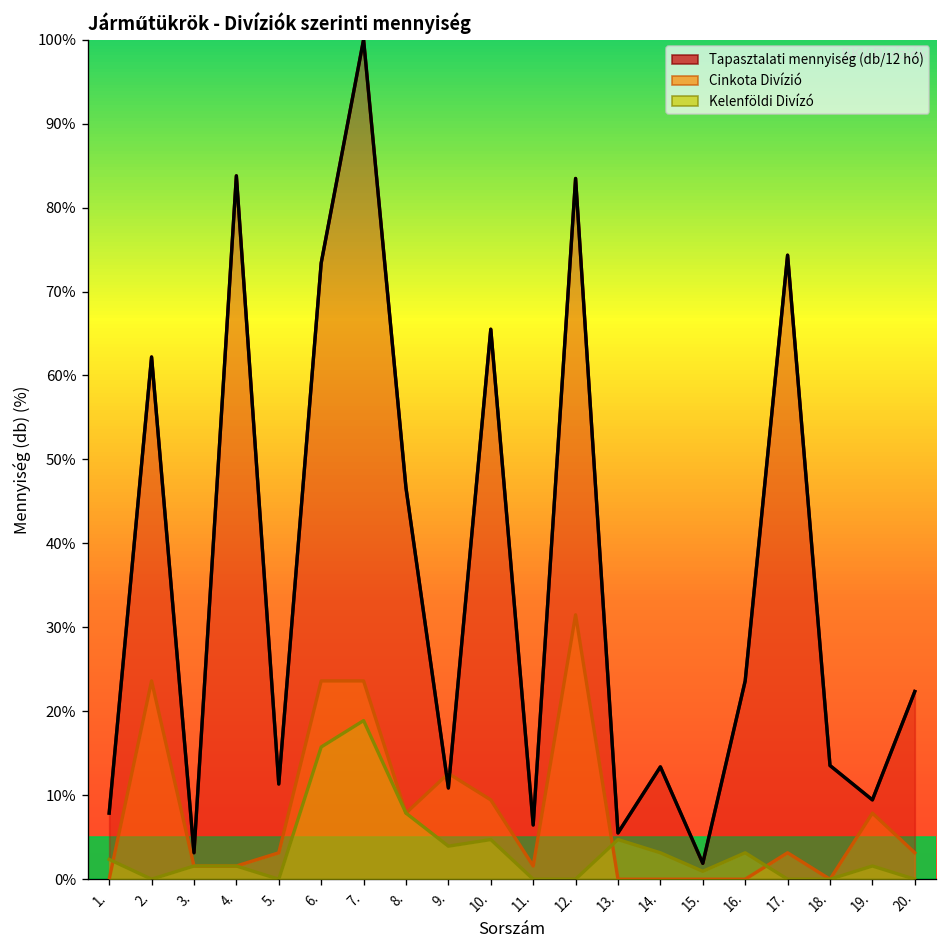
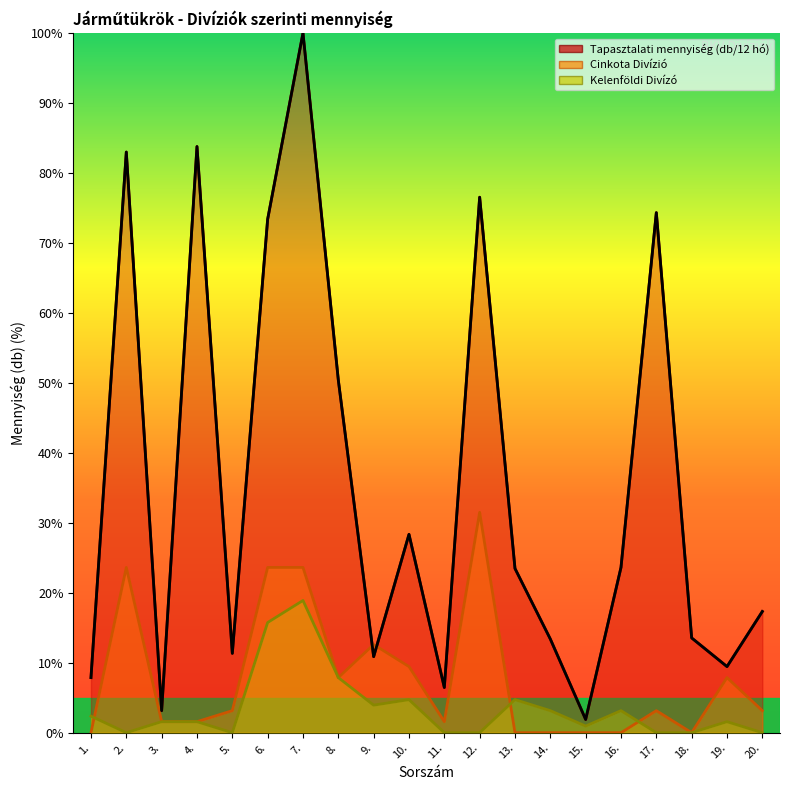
Tapasztalati mennyiség (db/12 hó), 2.: 62% -> 83%
Tapasztalati mennyiség (db/12 hó), 8.: 47% -> 50%
Tapasztalati mennyiség (db/12 hó), 10.: 66% -> 28%
Tapasztalati mennyiség (db/12 hó), 12.: 83% -> 77%
Tapasztalati mennyiség (db/12 hó), 13.: 6% -> 23%
Tapasztalati mennyiség (db/12 hó), 20.: 22% -> 17%
